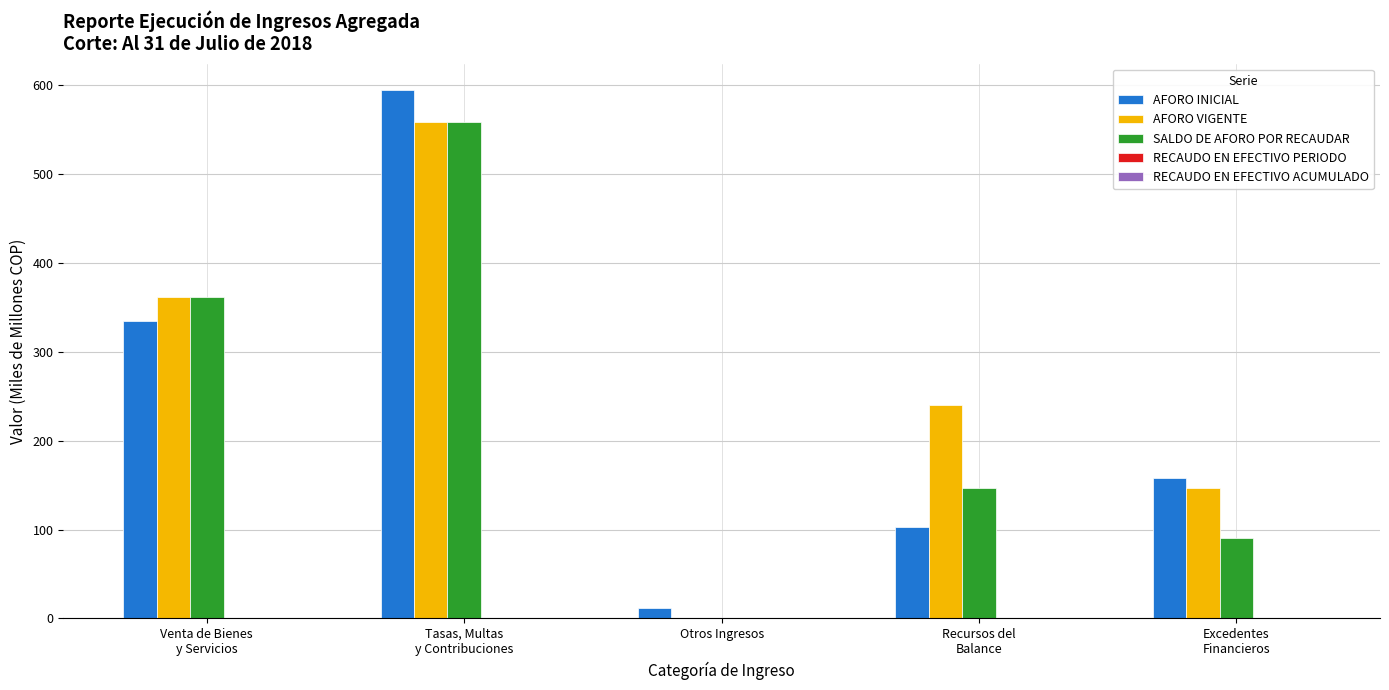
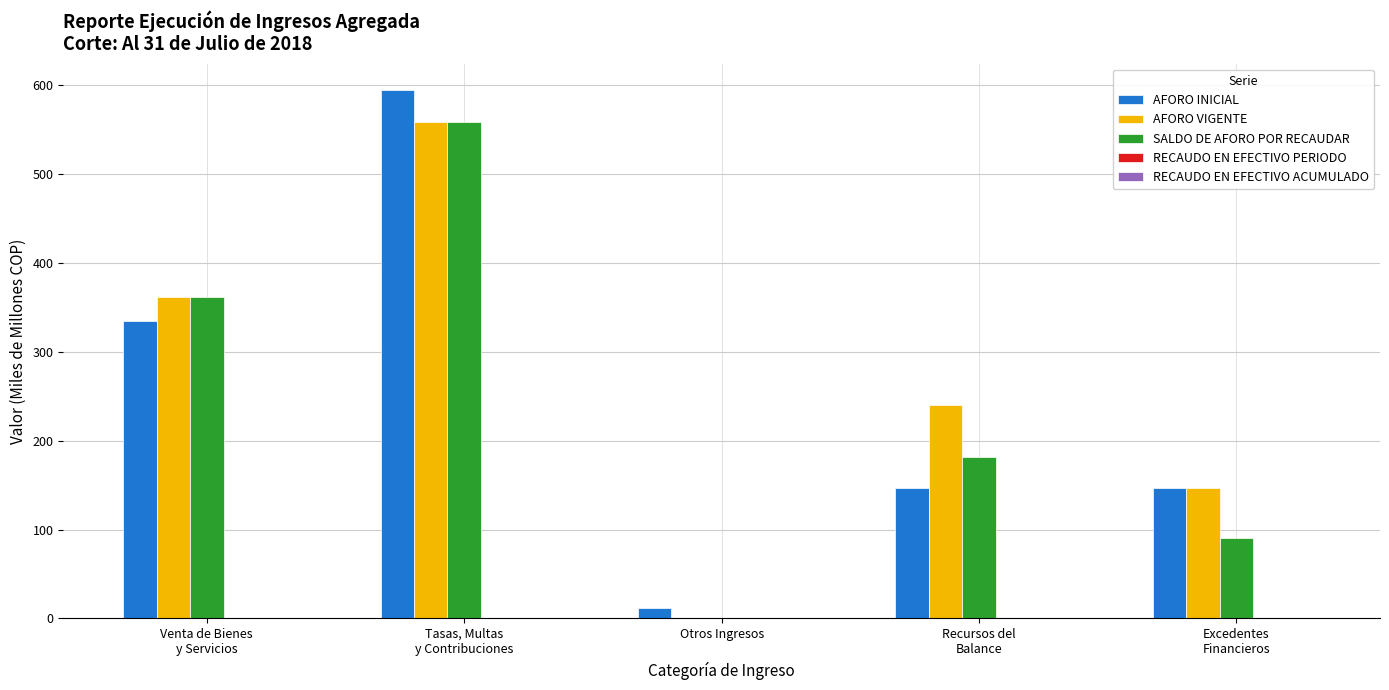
AFORO INICIAL, Recursos del Balance: 100 -> 150
SALDO DE AFORO POR RECAUDAR, Recursos del Balance: 150 -> 180
AFORO INICIAL, Excedentes Financieros: 160 -> 150
